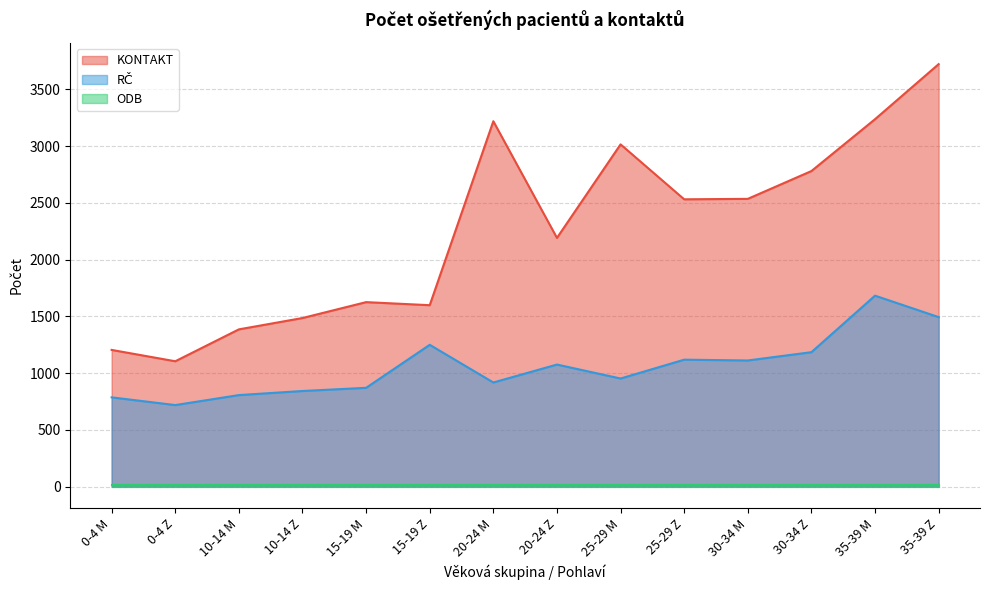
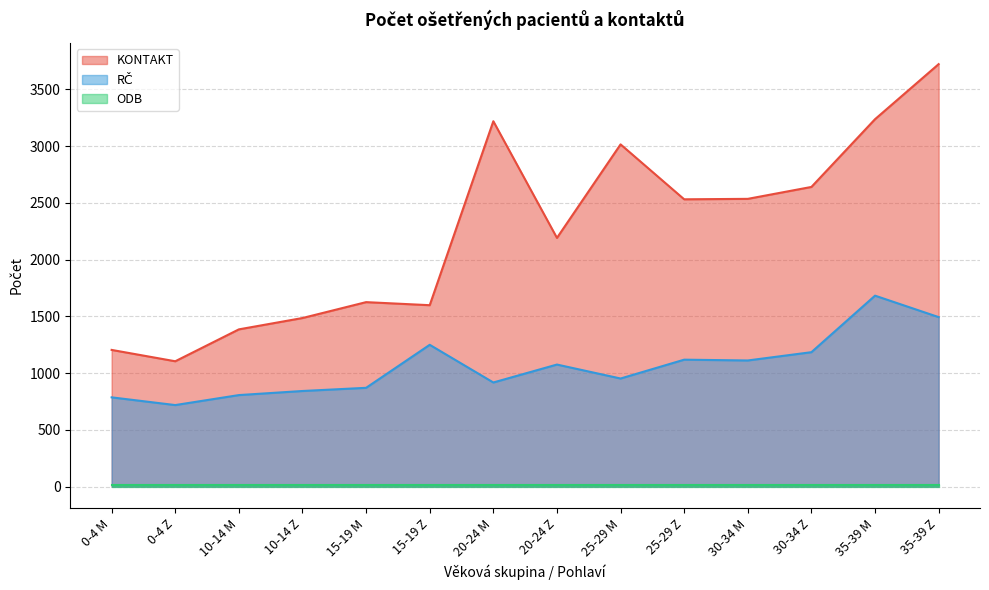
KONTAKT, 30-34 Z: 2780 -> 2640
